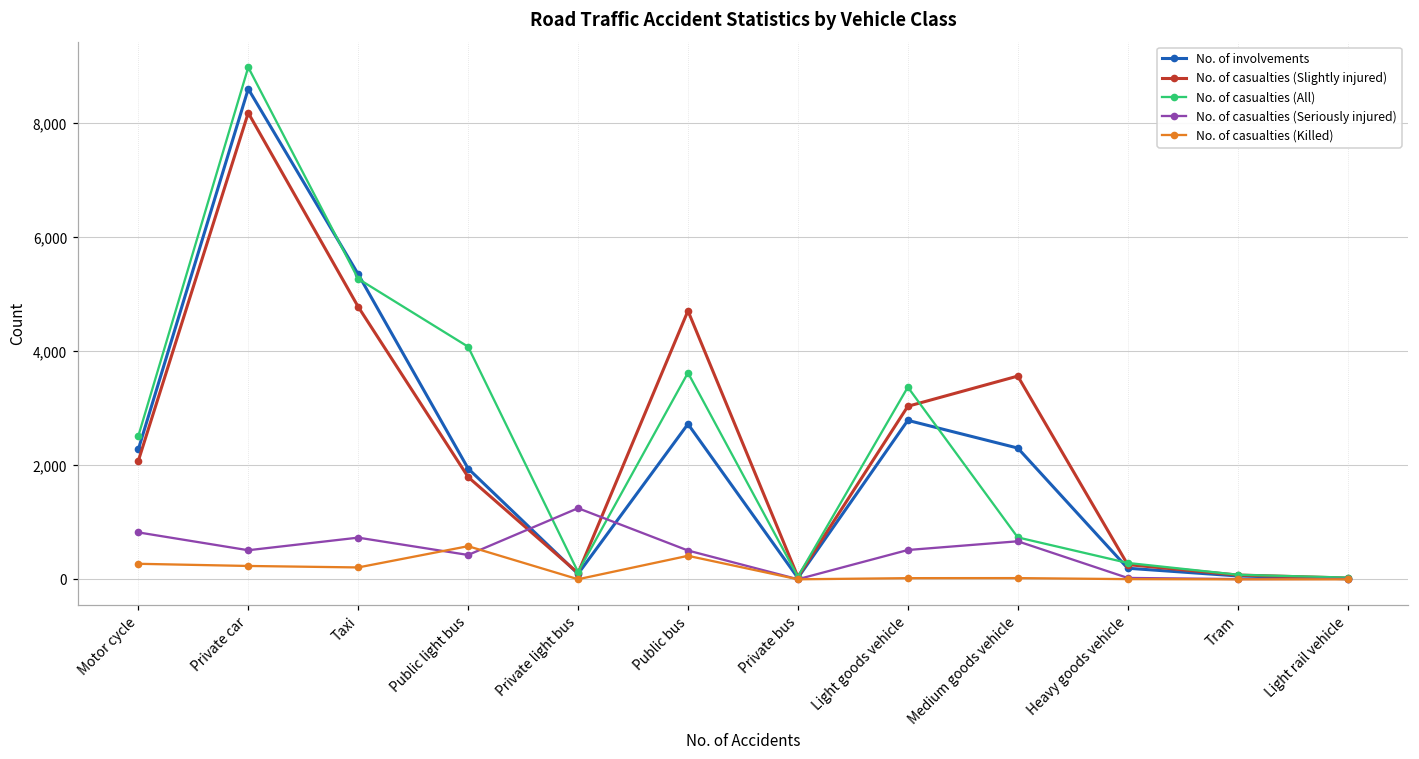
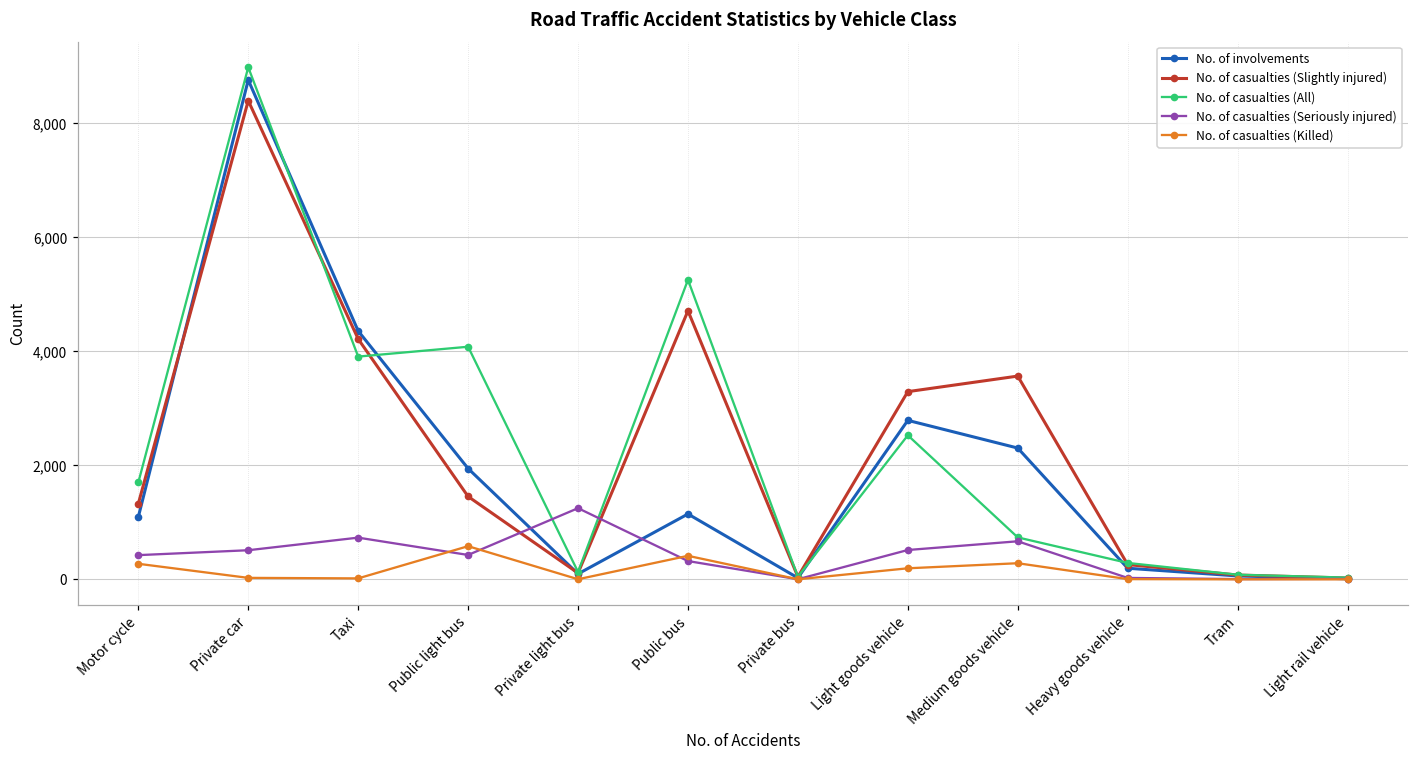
No. of involvements, Motor cycle: 2,300 -> 1,100
No. of casualties (Slightly injured), Motor cycle: 2,100 -> 1,300
No. of casualties (All), Motor cycle: 2,500 -> 1,700
No. of casualties (Seriously injured), Motor cycle: 800 -> 400
No. of involvements, Private car: 8,600 -> 8,800
No. of casualties (Slightly injured), Private car: 8,200 -> 8,400
No. of casualties (Killed), Private car: 200 -> 0
No. of involvements, Taxi: 5,400 -> 4,400
No. of casualties (Slightly injured), Taxi: 4,800 -> 4,200
No. of casualties (All), Taxi: 5,300 -> 3,900
No. of casualties (Killed), Taxi: 200 -> 0
No. of casualties (Slightly injured), Public light bus: 1,800 -> 1,500
No. of involvements, Public bus: 2,700 -> 1,100
No. of casualties (All), Public bus: 3,600 -> 5,300
No. of casualties (Seriously injured), Public bus: 500 -> 300
No. of casualties (Slightly injured), Light goods vehicle: 3,000 -> 3,300
No. of casualties (All), Light goods vehicle: 3,400 -> 2,500
No. of casualties (Killed), Light goods vehicle: 0 -> 200
No. of casualties (Killed), Medium goods vehicle: 0 -> 300
